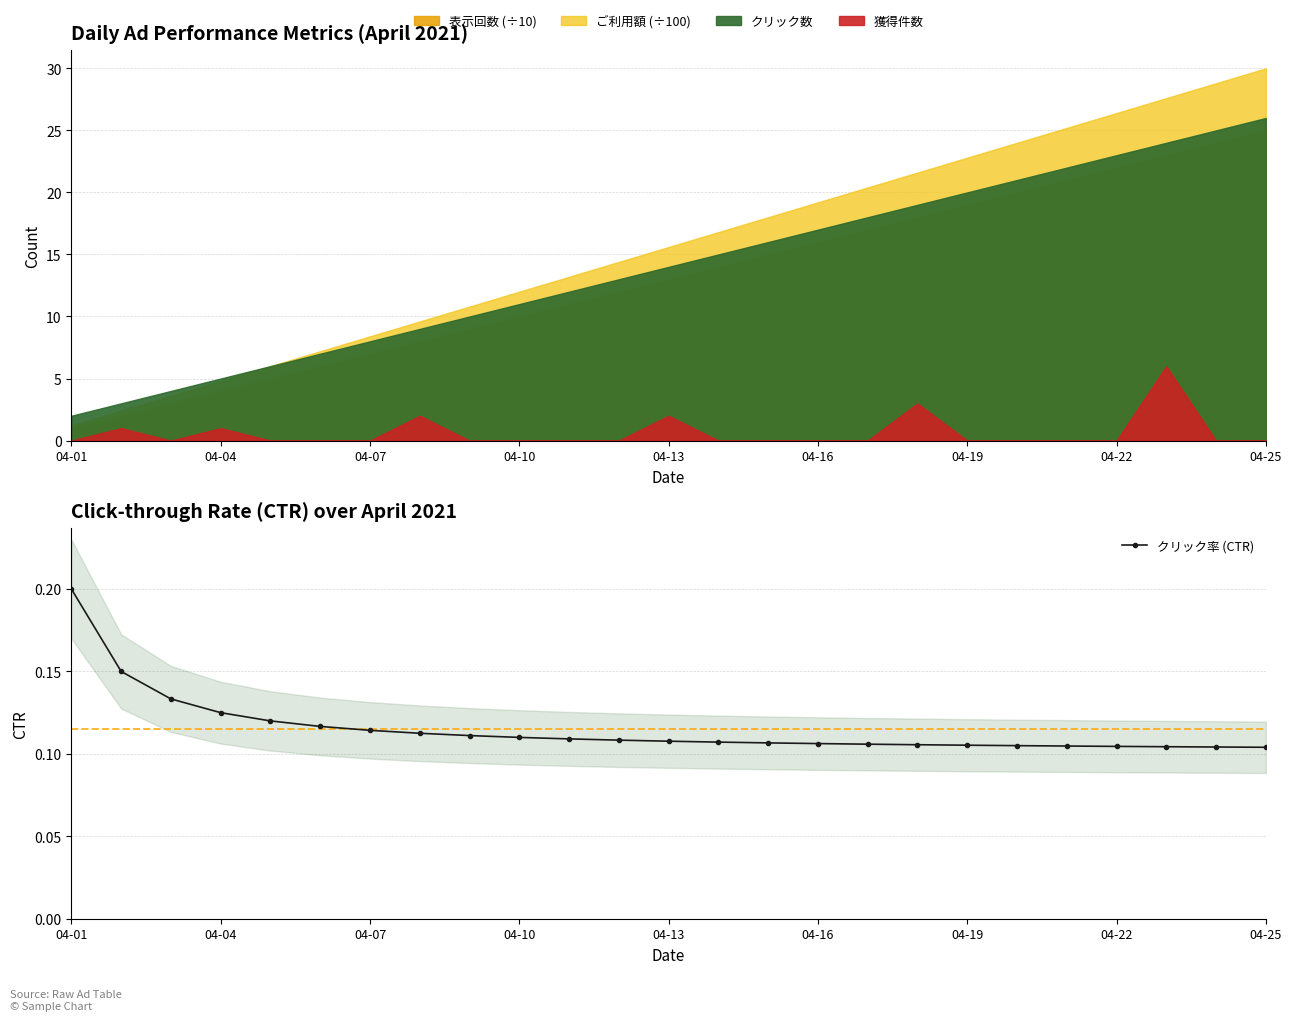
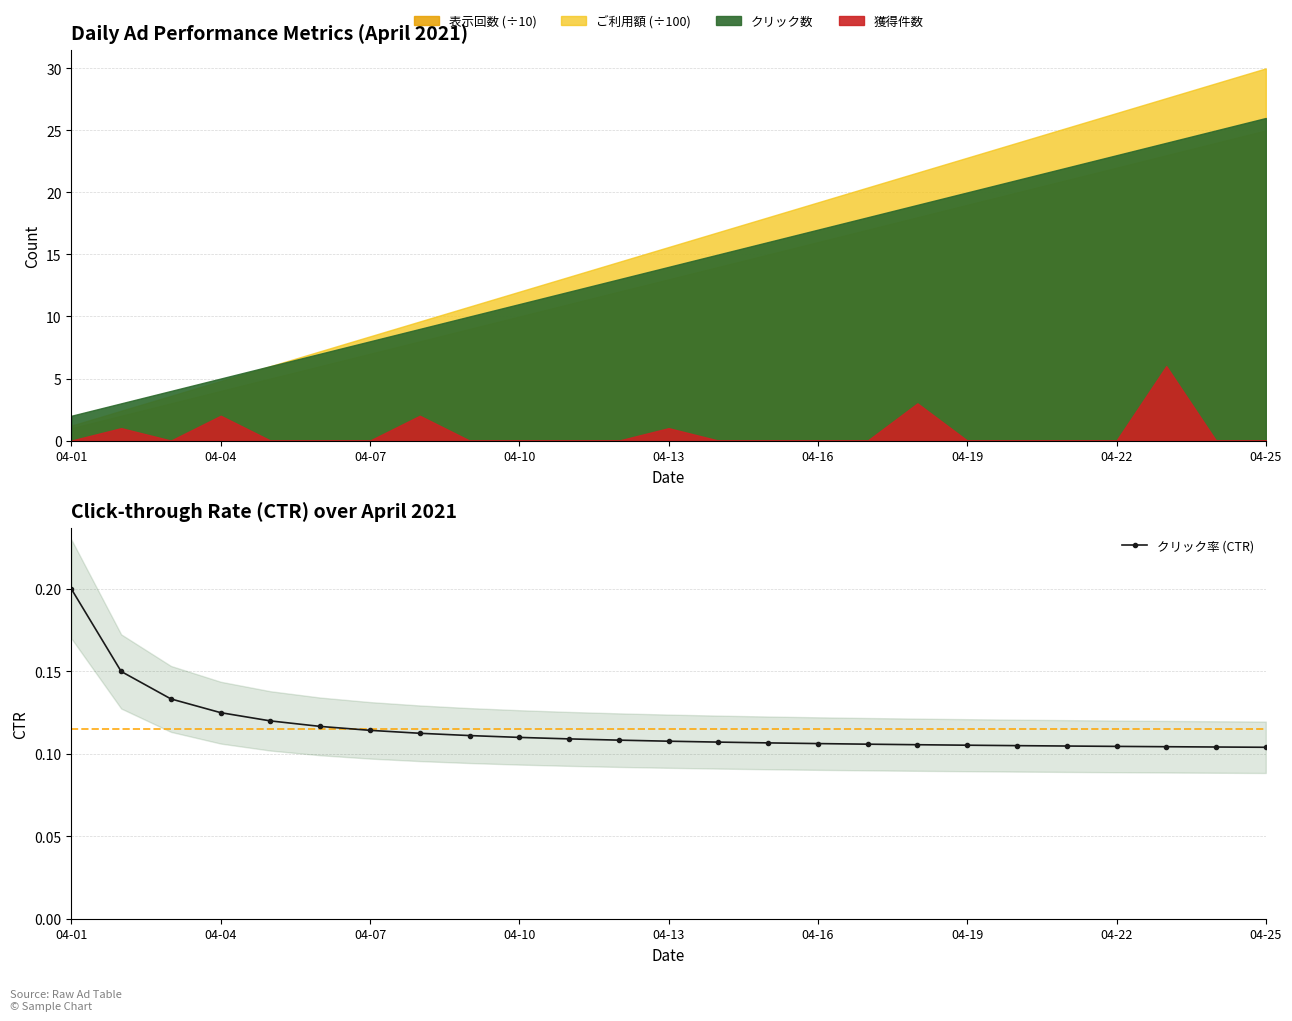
Daily Ad Performance Metrics (April 2021), 獲得件数, 04-04: 1 -> 2
Daily Ad Performance Metrics (April 2021), 獲得件数, 04-13: 2 -> 1
